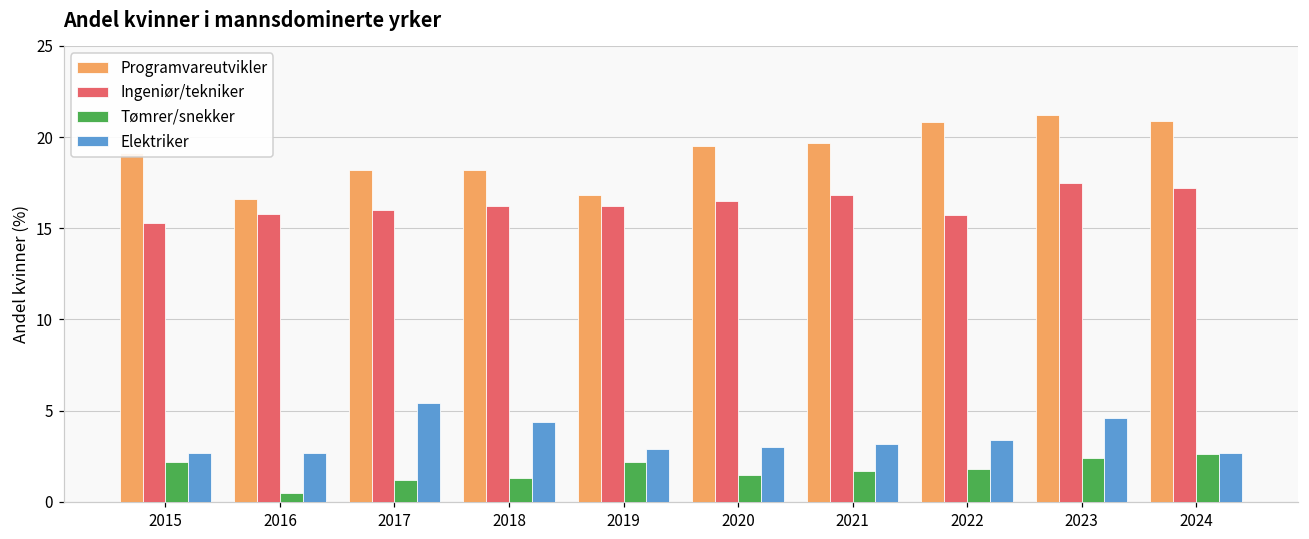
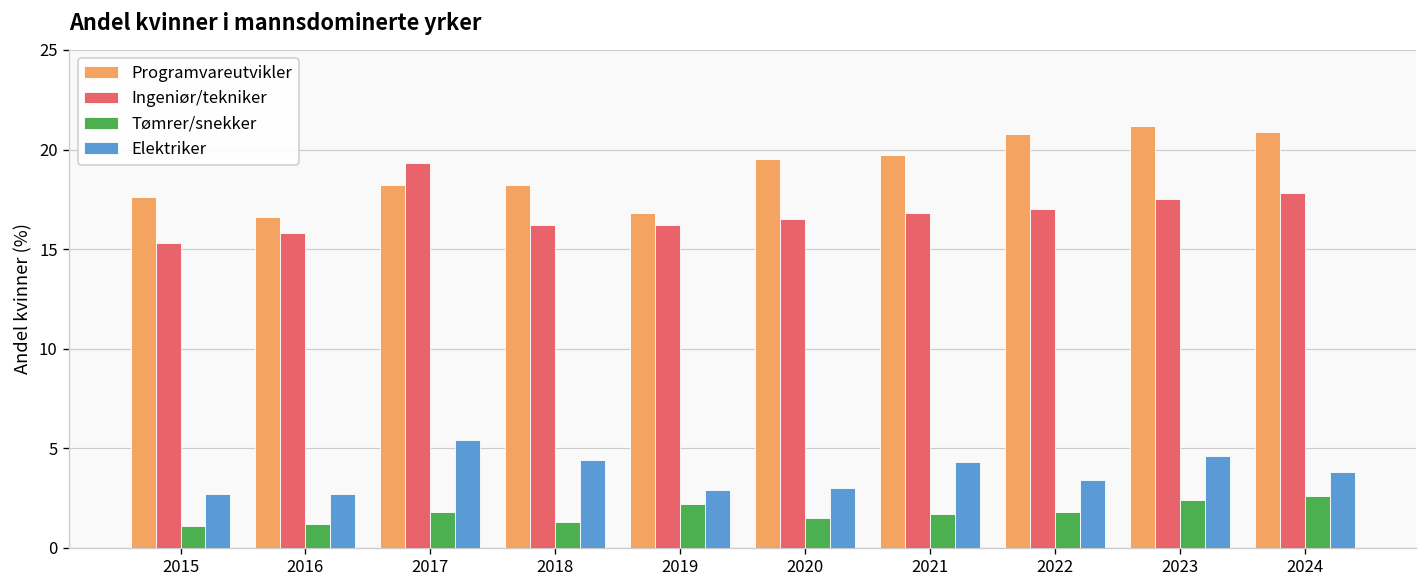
Programvareutvikler, 2015: 19.1 -> 17.6
Tømrer/snekker, 2015: 2.2 -> 1.1
Tømrer/snekker, 2016: 0.5 -> 1.2
Ingeniør/tekniker, 2017: 16.0 -> 19.3
Tømrer/snekker, 2017: 1.2 -> 1.8
Elektriker, 2021: 3.2 -> 4.3
Ingeniør/tekniker, 2022: 15.7 -> 17.0
Ingeniør/tekniker, 2024: 17.2 -> 17.8
Elektriker, 2024: 2.7 -> 3.8
